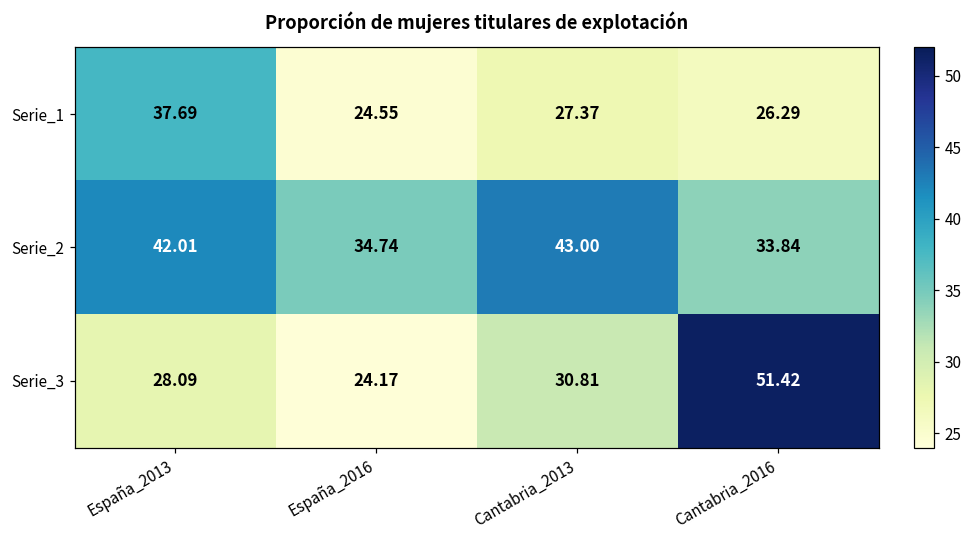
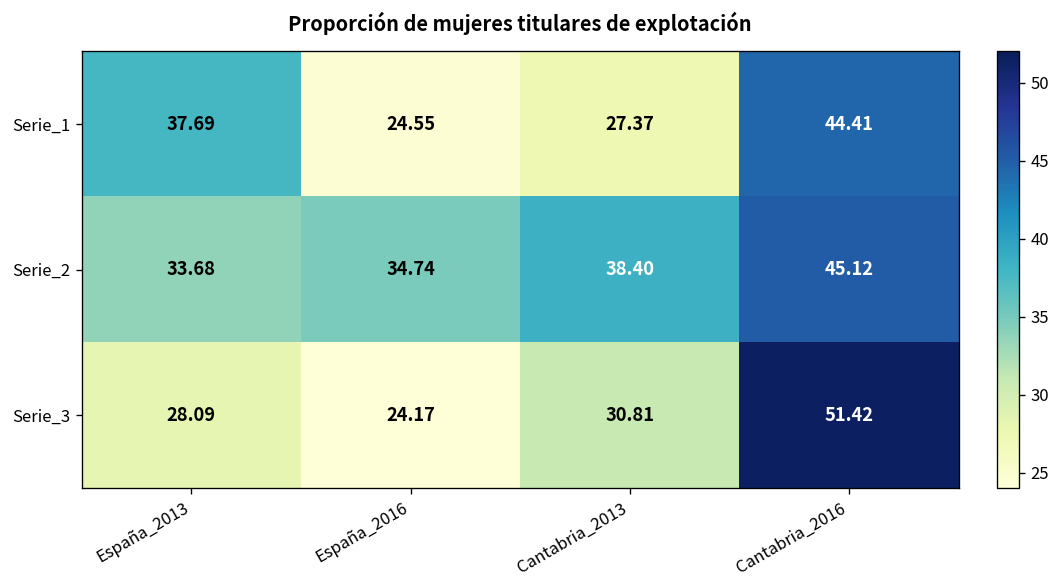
Serie_1, Cantabria_2016: 26.29 -> 44.41
Serie_2, España_2013: 42.01 -> 33.68
Serie_2, Cantabria_2013: 43.00 -> 38.40
Serie_2, Cantabria_2016: 33.84 -> 45.12
